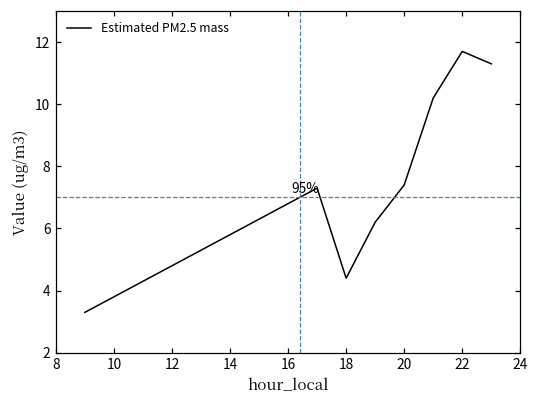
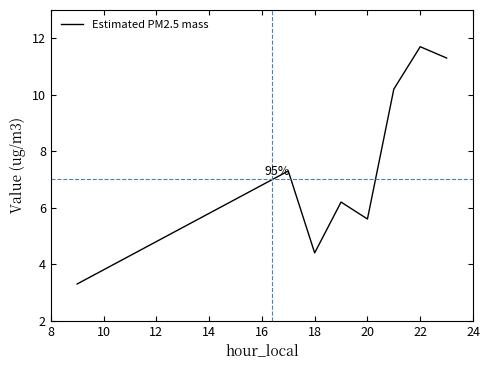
20: 7.4 -> 5.6
